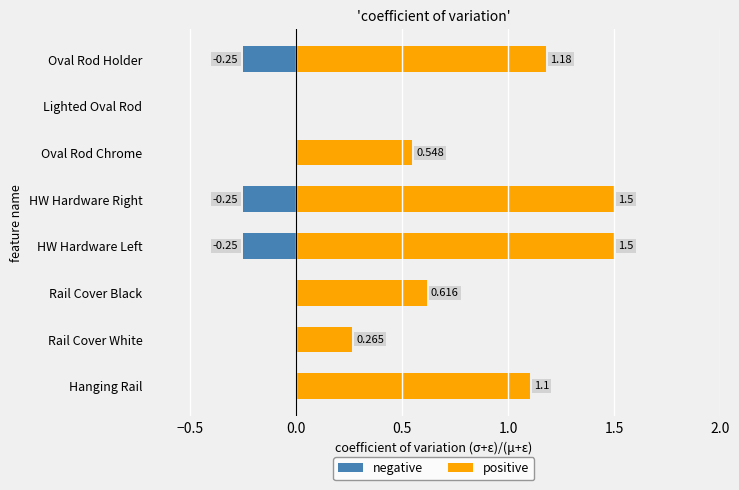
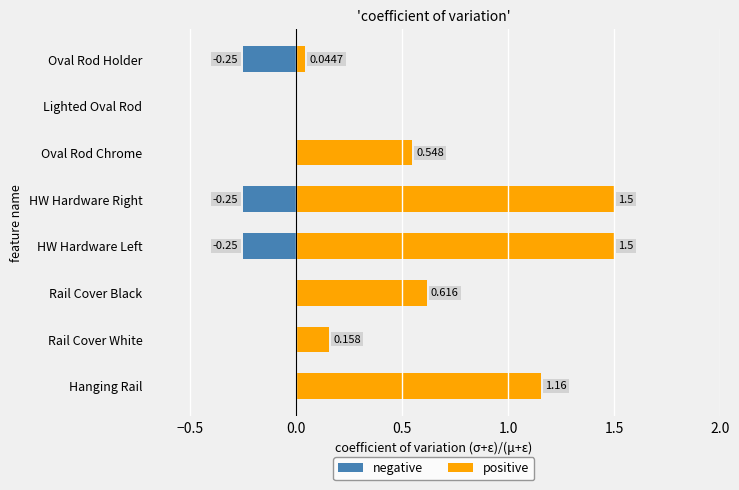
positive, Oval Rod Holder: 1.18 -> 0.0447
positive, Rail Cover White: 0.265 -> 0.158
positive, Hanging Rail: 1.1 -> 1.16
